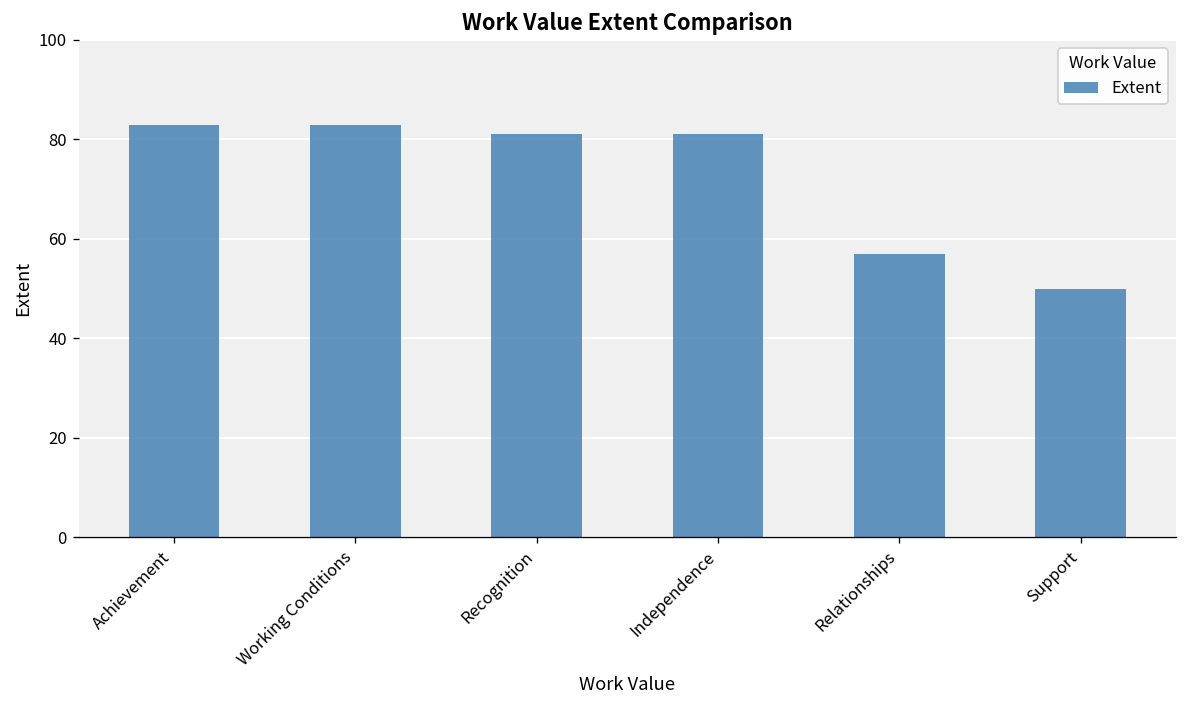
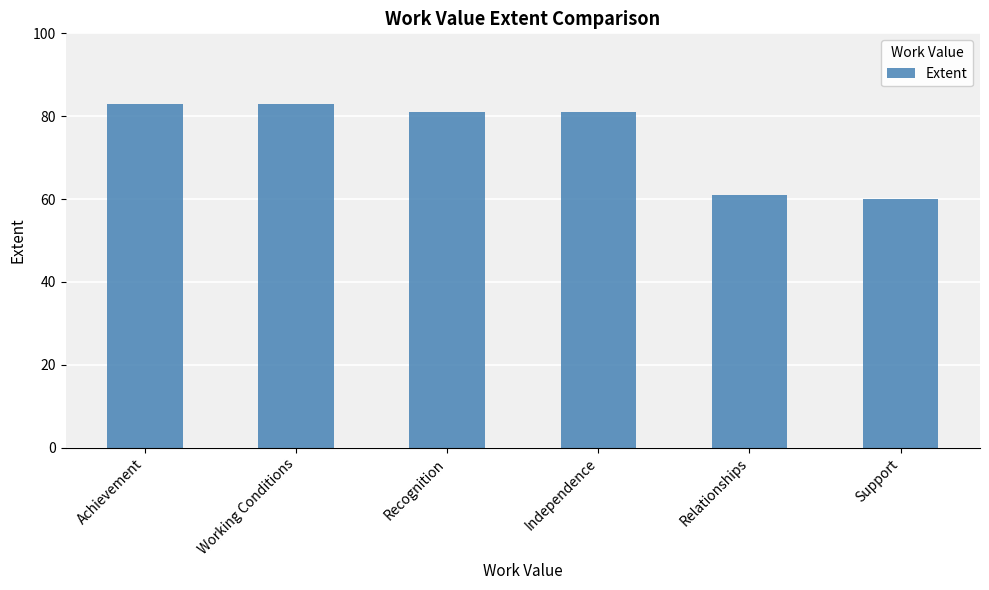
Relationships: 57 -> 61
Support: 50 -> 60
